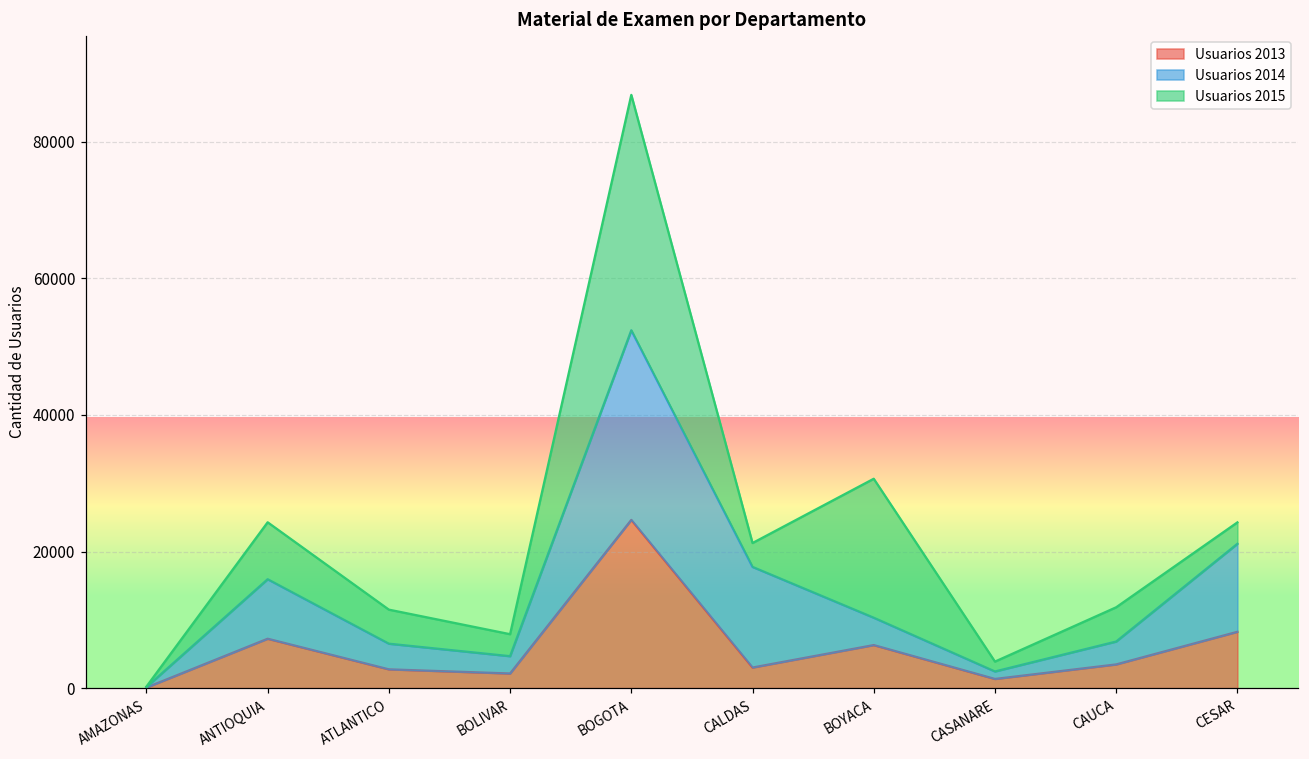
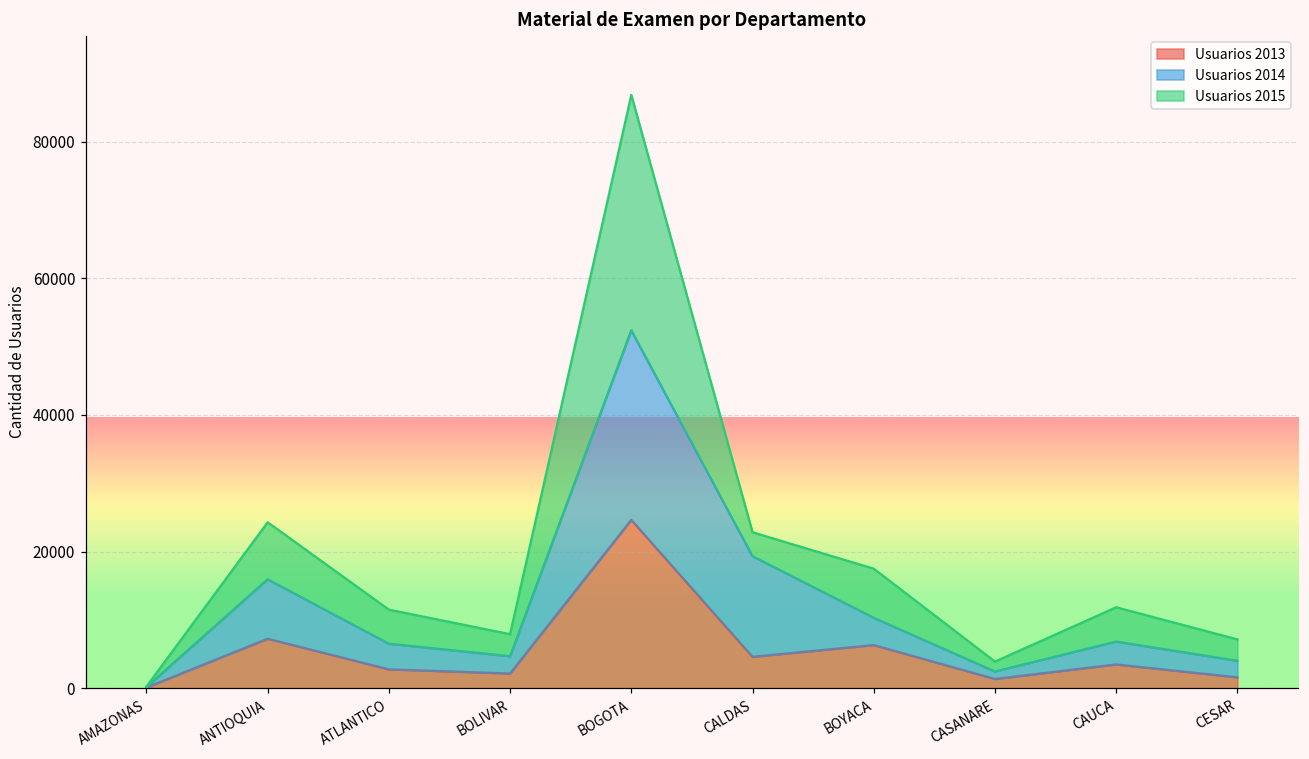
Usuarios 2013, CALDAS: 3000 -> 5000
Usuarios 2015, BOYACA: 20000 -> 7000
Usuarios 2013, CESAR: 8000 -> 2000
Usuarios 2014, CESAR: 13000 -> 2000
